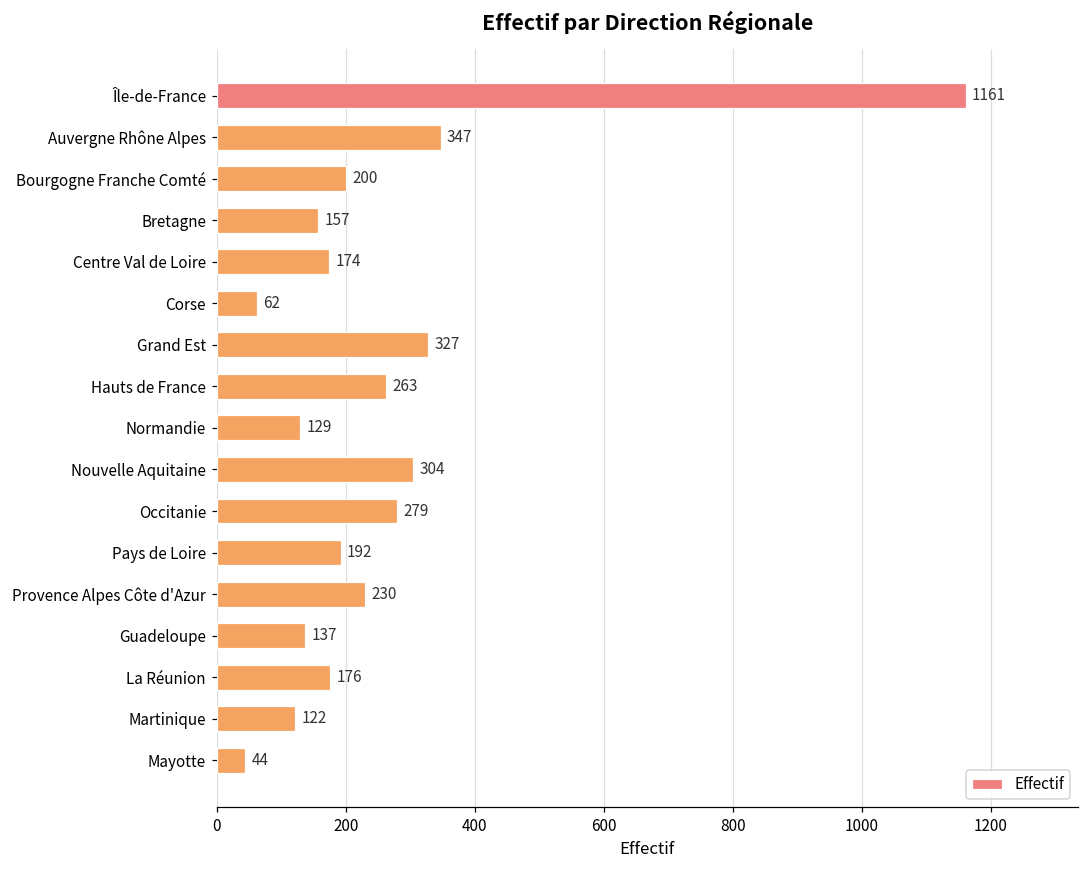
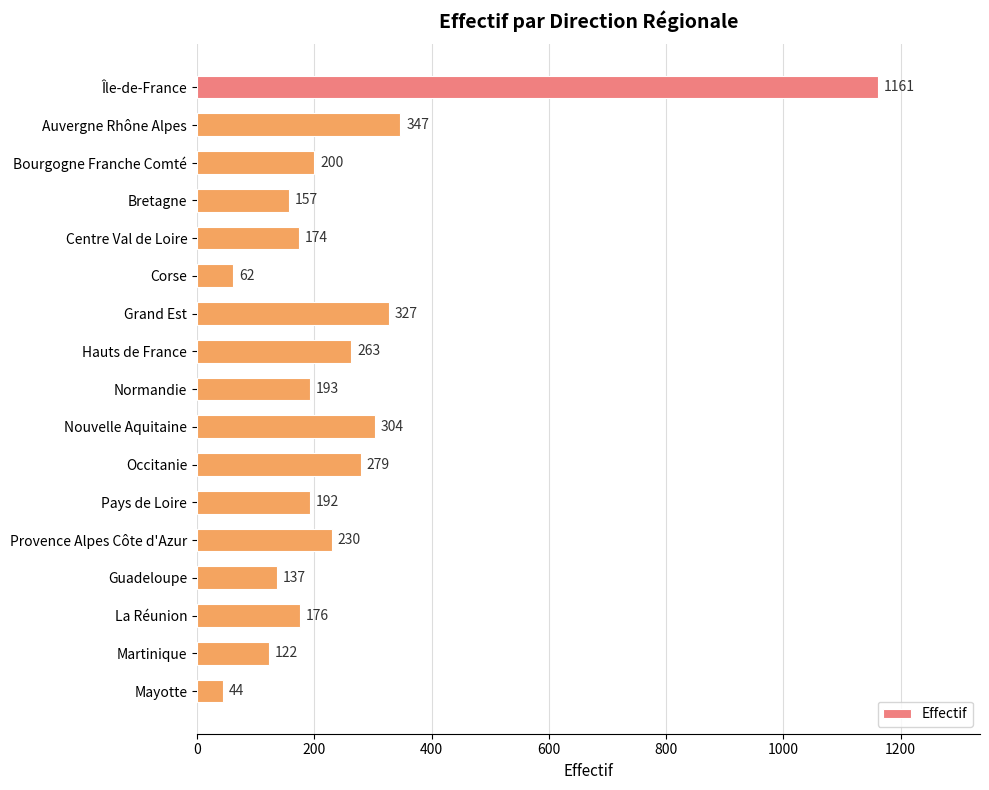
Normandie: 129 -> 193
